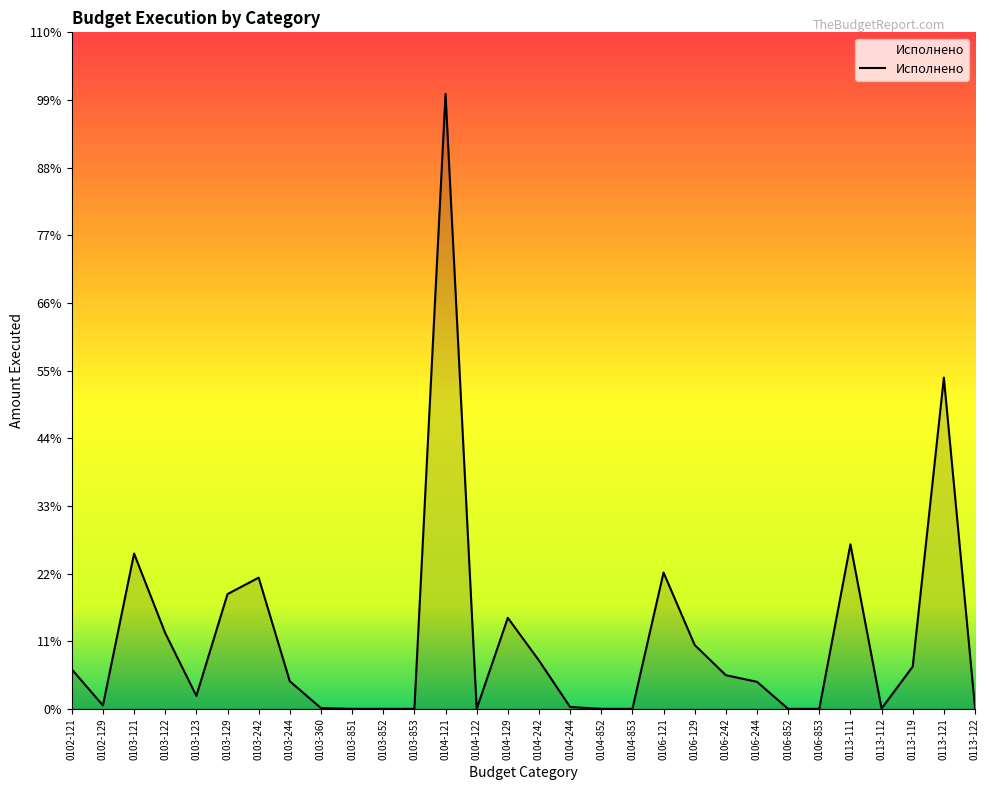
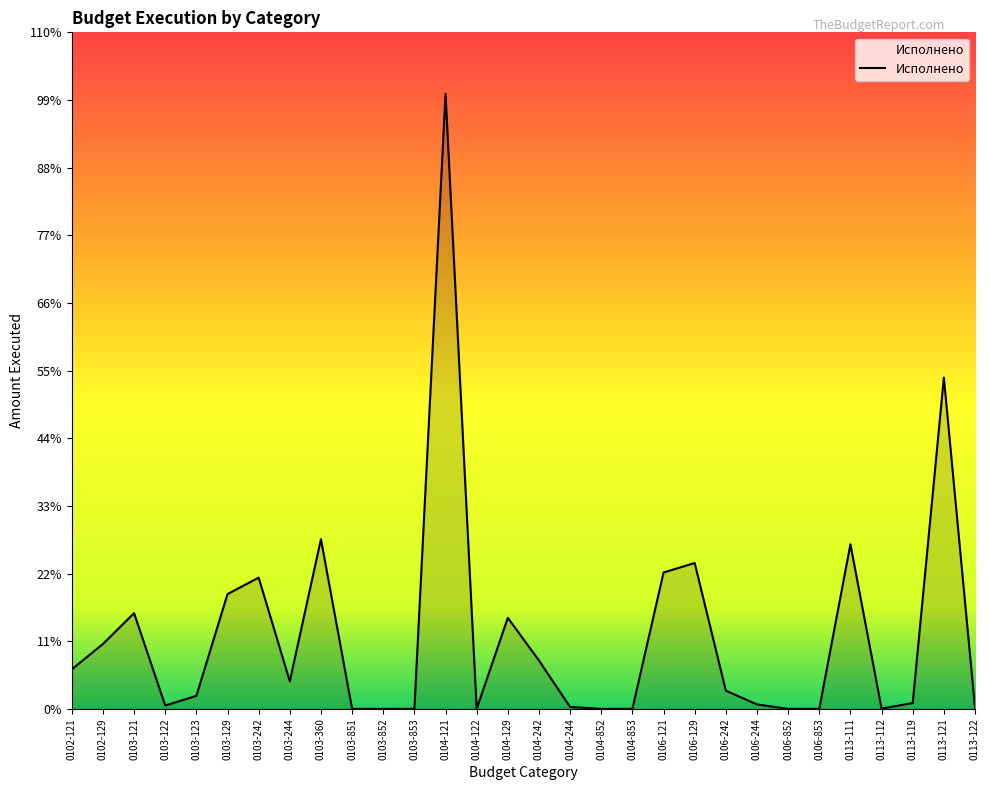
0102-129: 1% -> 11%
0103-121: 25% -> 16%
0103-122: 12% -> 1%
0103-360: 0% -> 28%
0106-129: 10% -> 24%
0106-242: 5% -> 3%
0106-244: 4% -> 1%
0113-119: 7% -> 1%
